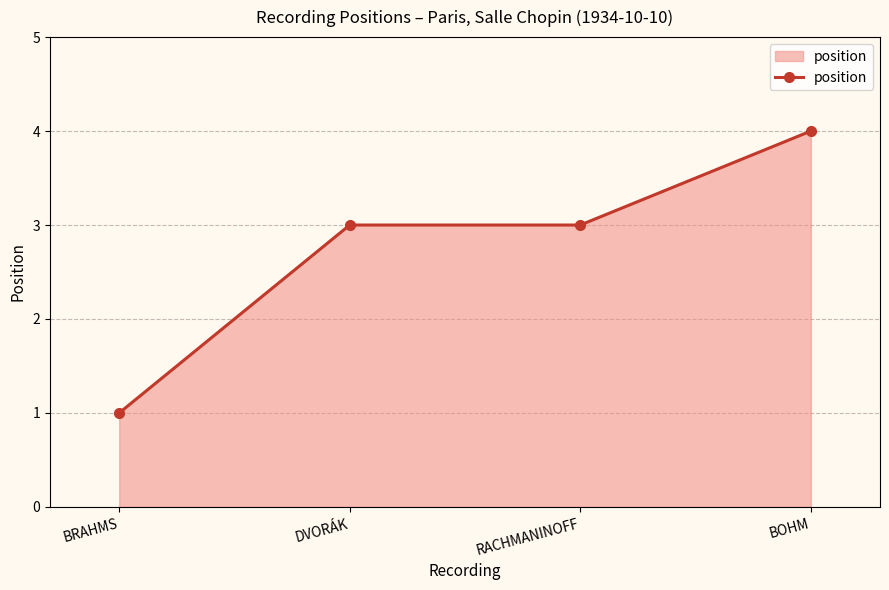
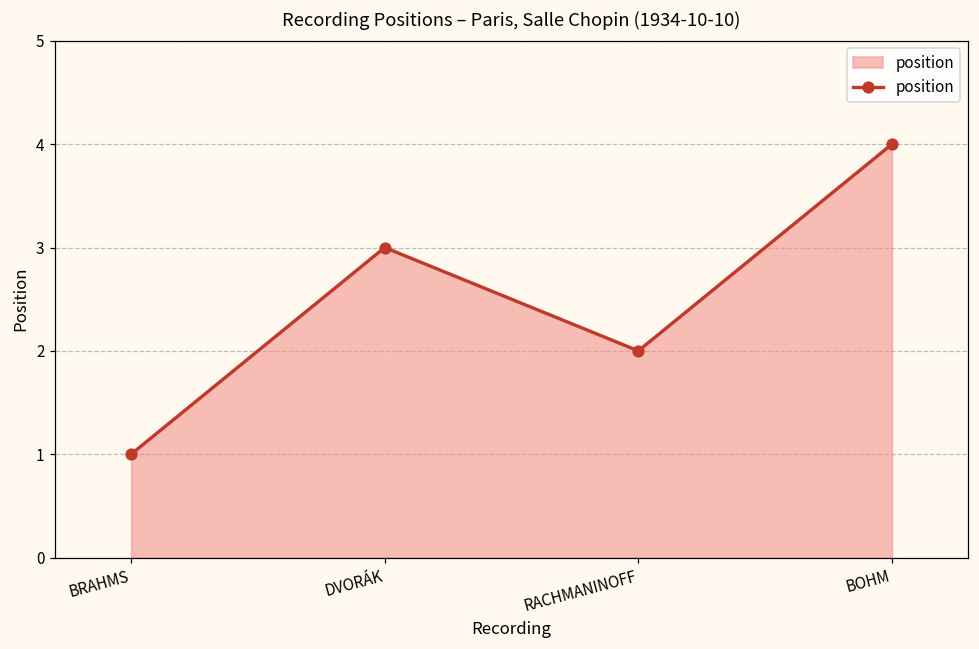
RACHMANINOFF: 3 -> 2
